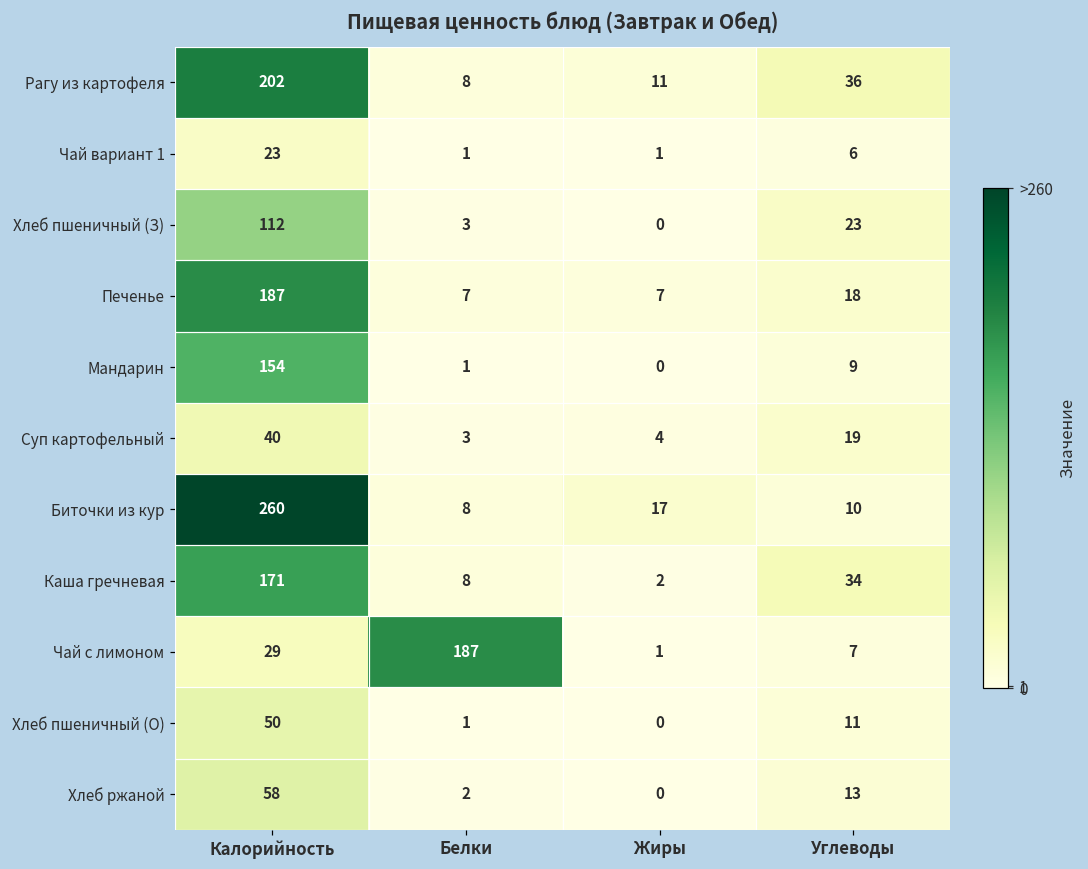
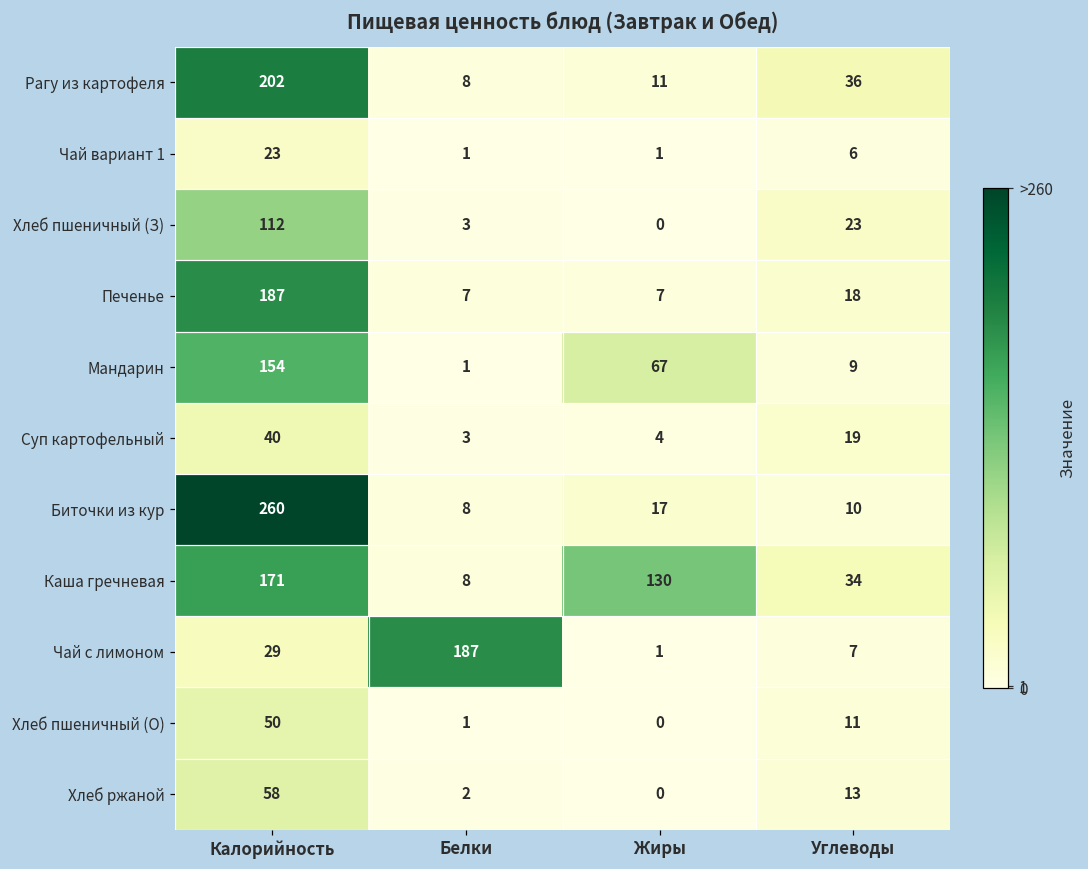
Мандарин, Жиры: 0 -> 67
Каша гречневая, Жиры: 2 -> 130
